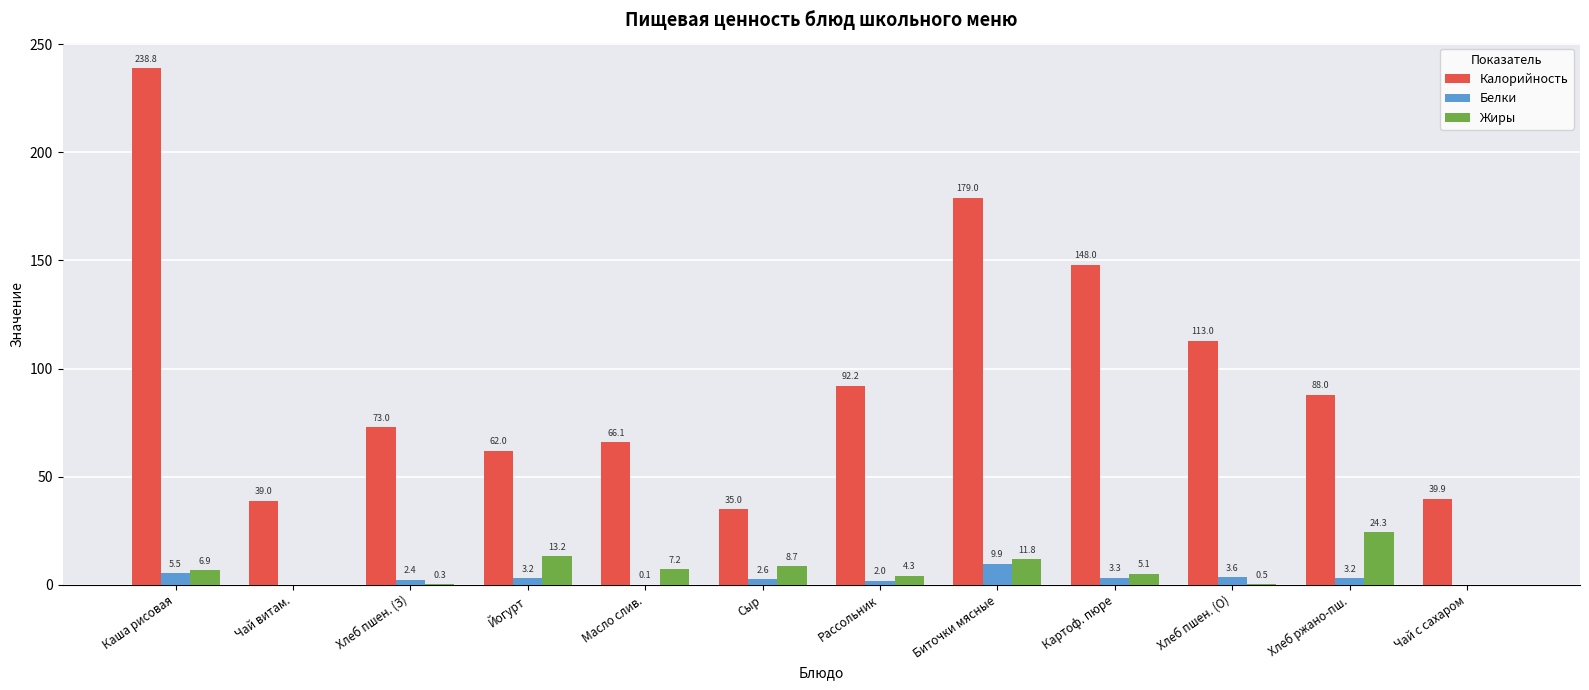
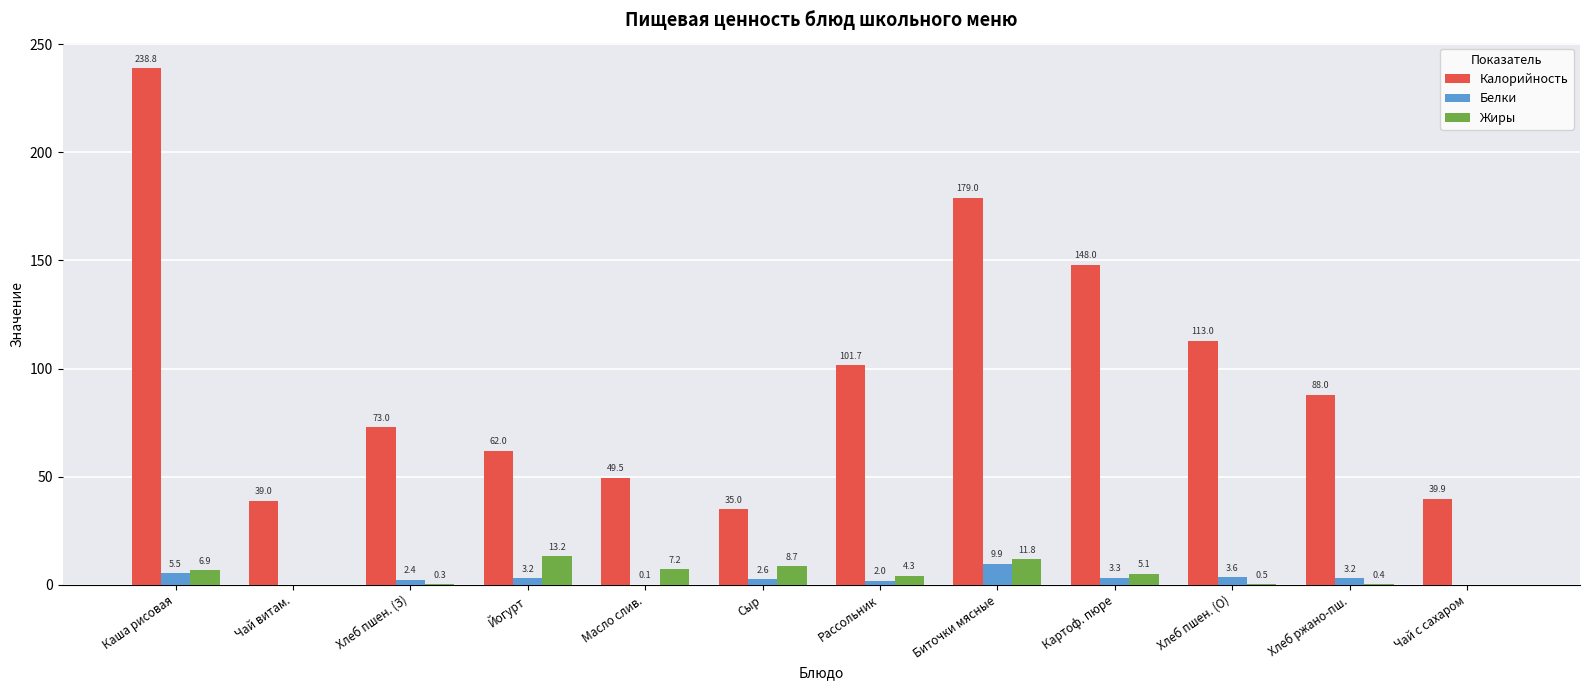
Калорийность, Масло слив.: 66.1 -> 49.5
Калорийность, Рассольник: 92.2 -> 101.7
Жиры, Хлеб ржано-пш.: 24.3 -> 0.4
